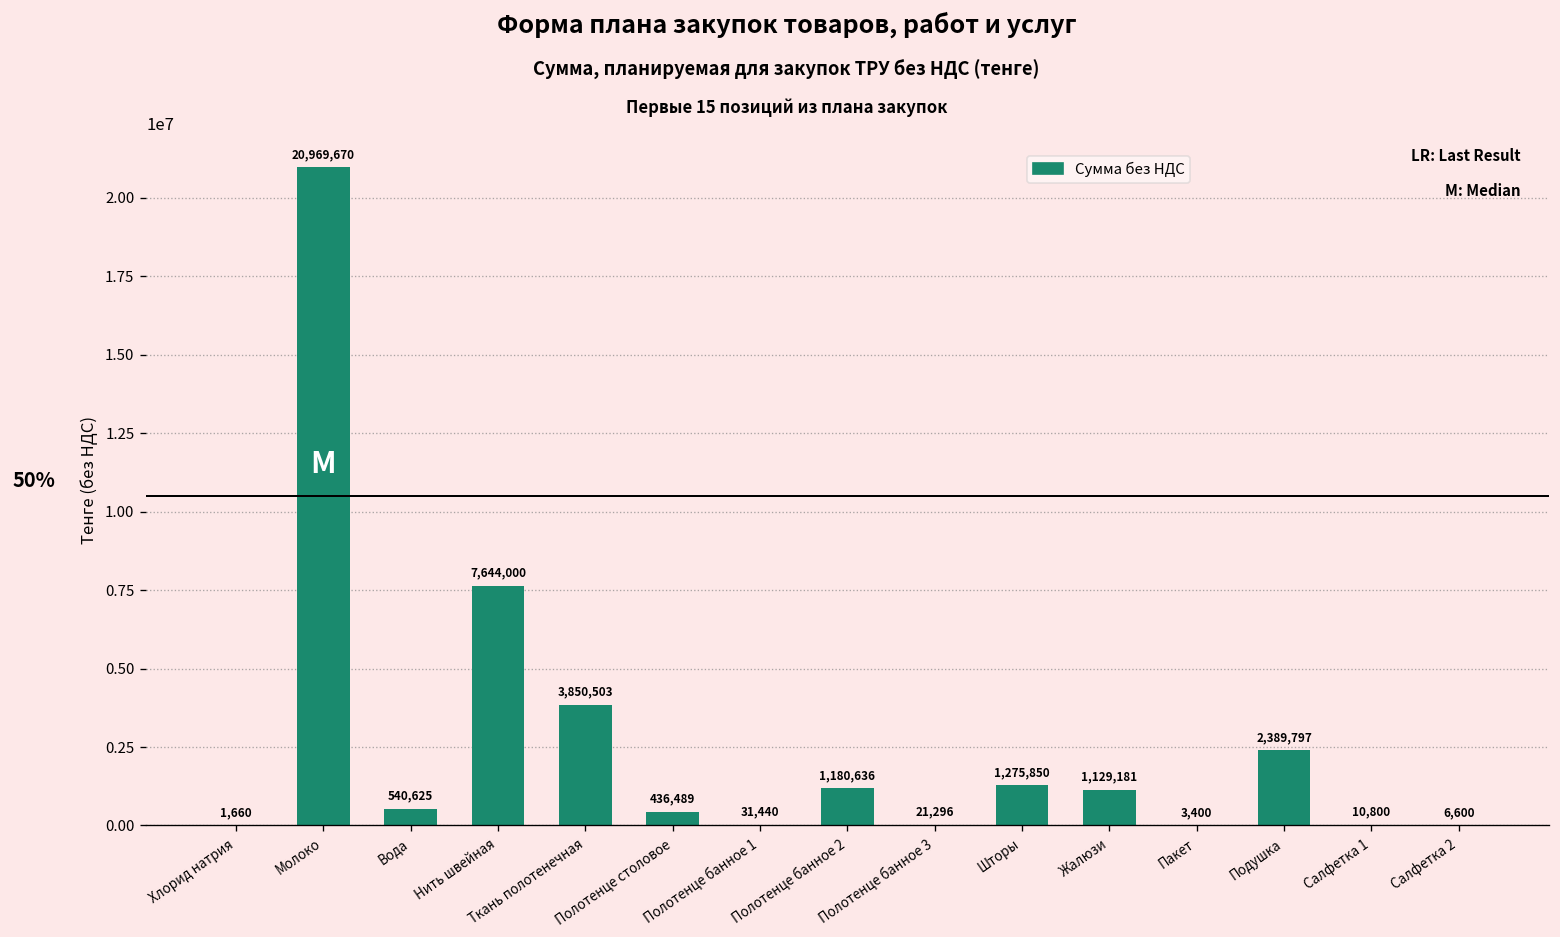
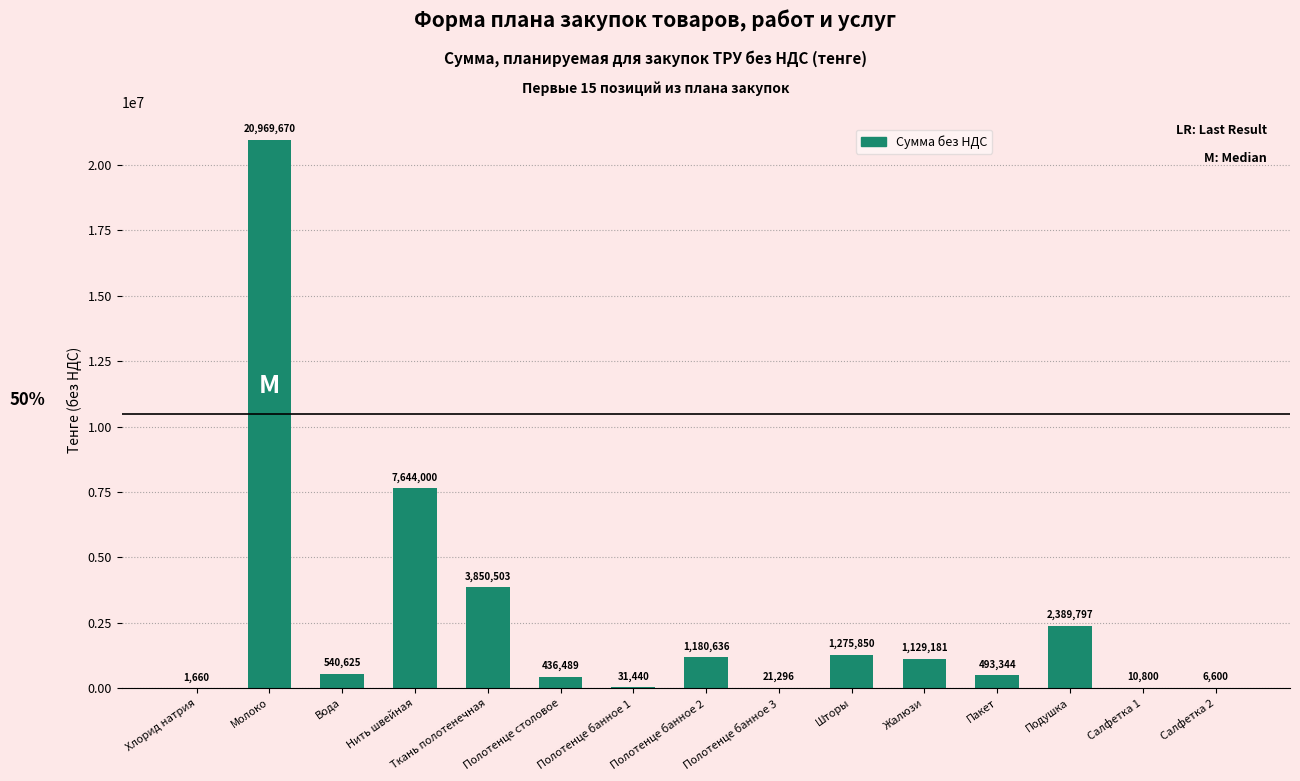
Пакет: 3,400 -> 493,344
